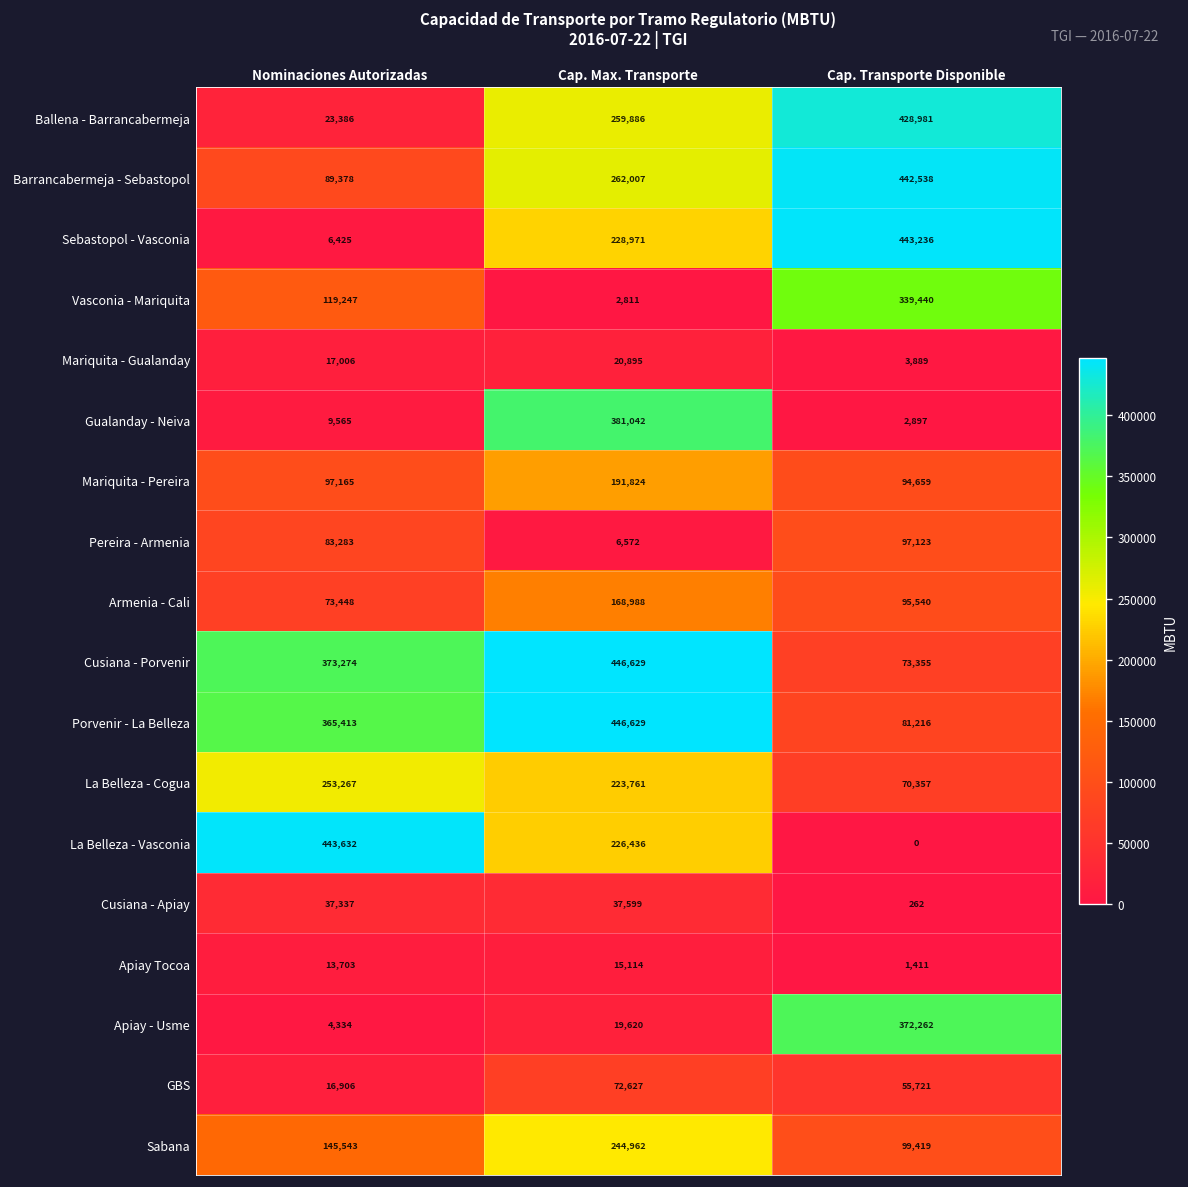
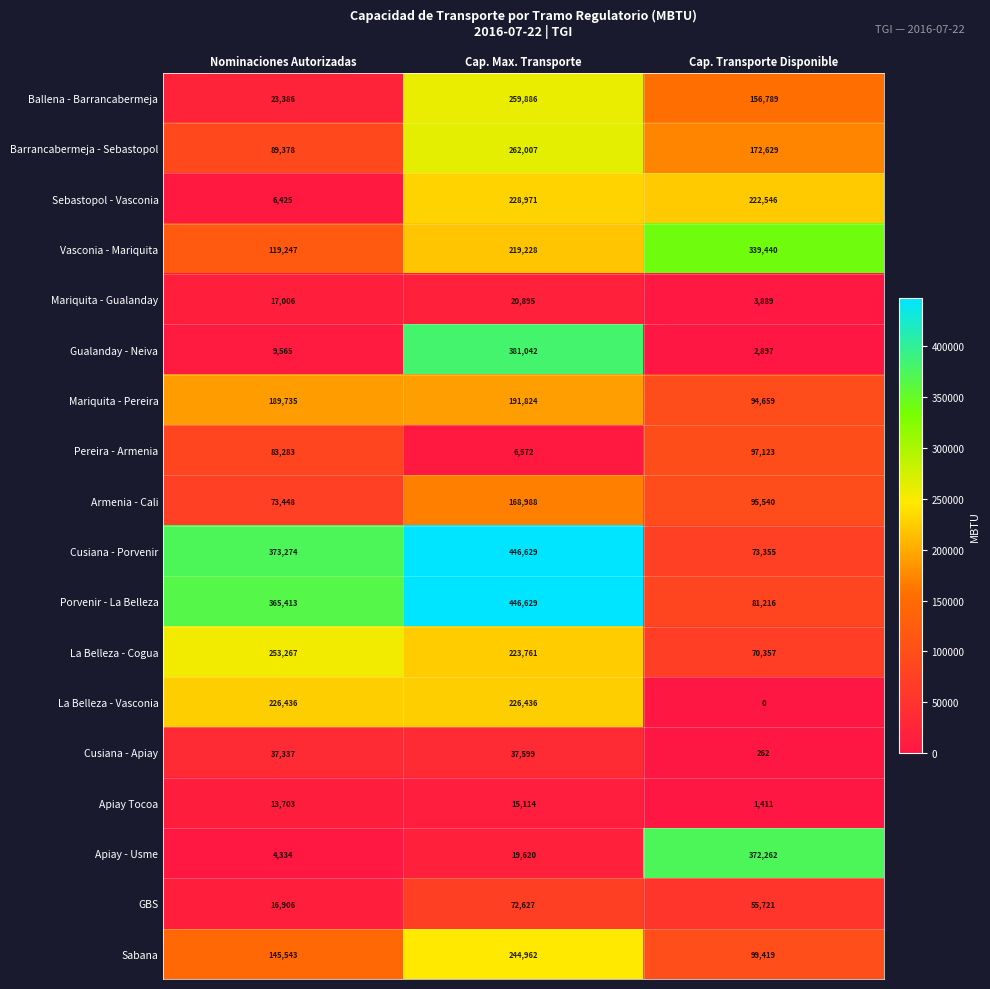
Ballena - Barrancabermeja, Cap. Transporte Disponible: 428,981 -> 156,789
Barrancabermeja - Sebastopol, Cap. Transporte Disponible: 442,538 -> 172,629
Sebastopol - Vasconia, Cap. Transporte Disponible: 443,236 -> 222,546
Vasconia - Mariquita, Cap. Max. Transporte: 2,811 -> 219,228
Mariquita - Pereira, Nominaciones Autorizadas: 97,165 -> 189,735
La Belleza - Vasconia, Nominaciones Autorizadas: 443,632 -> 226,436
